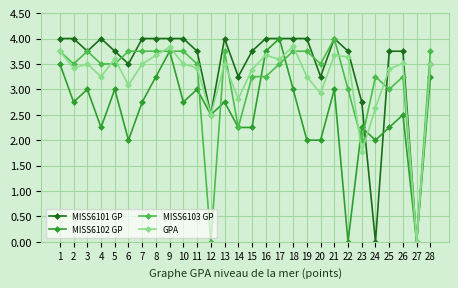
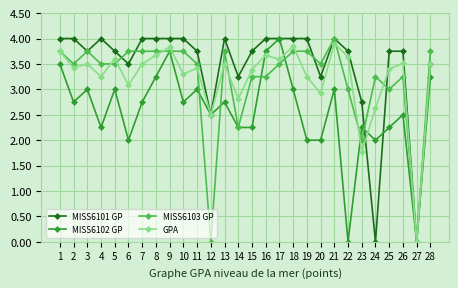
GPA, 10: 3.5 -> 3.3
GPA, 21: 3.7 -> 3.9
